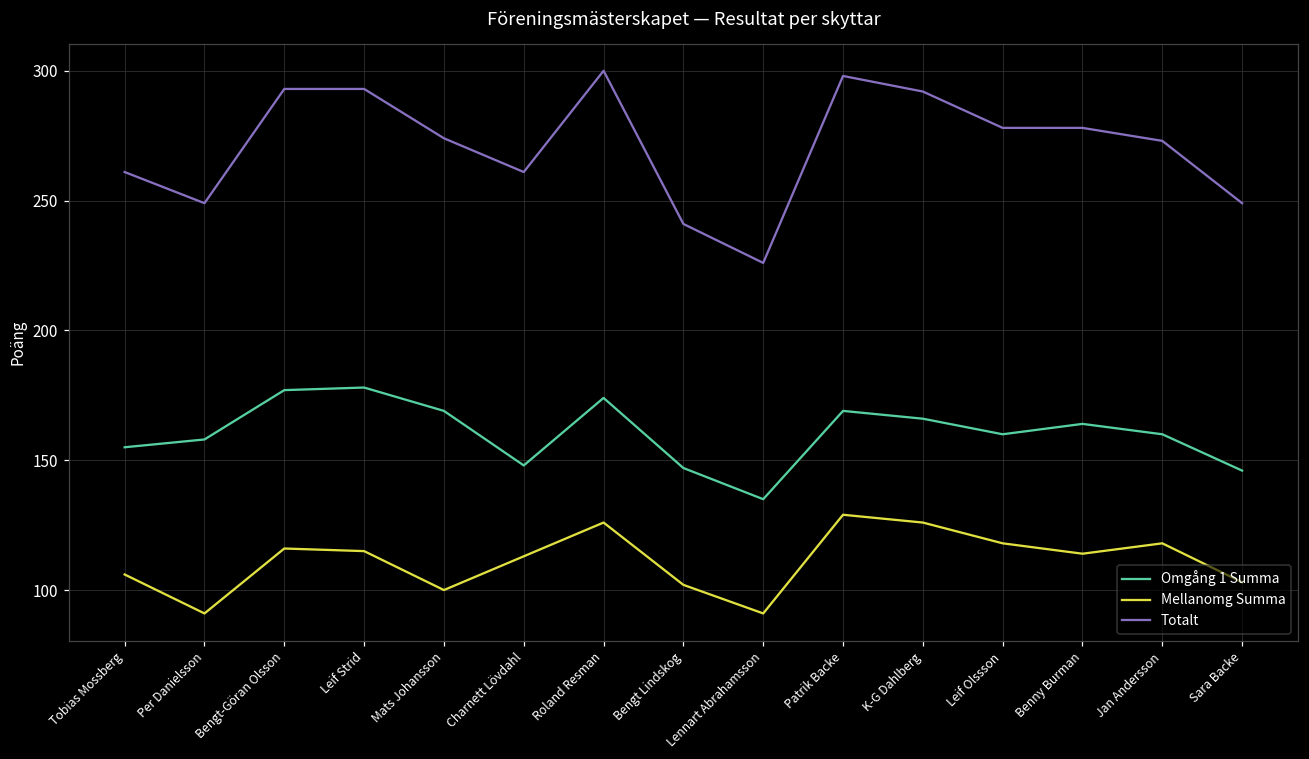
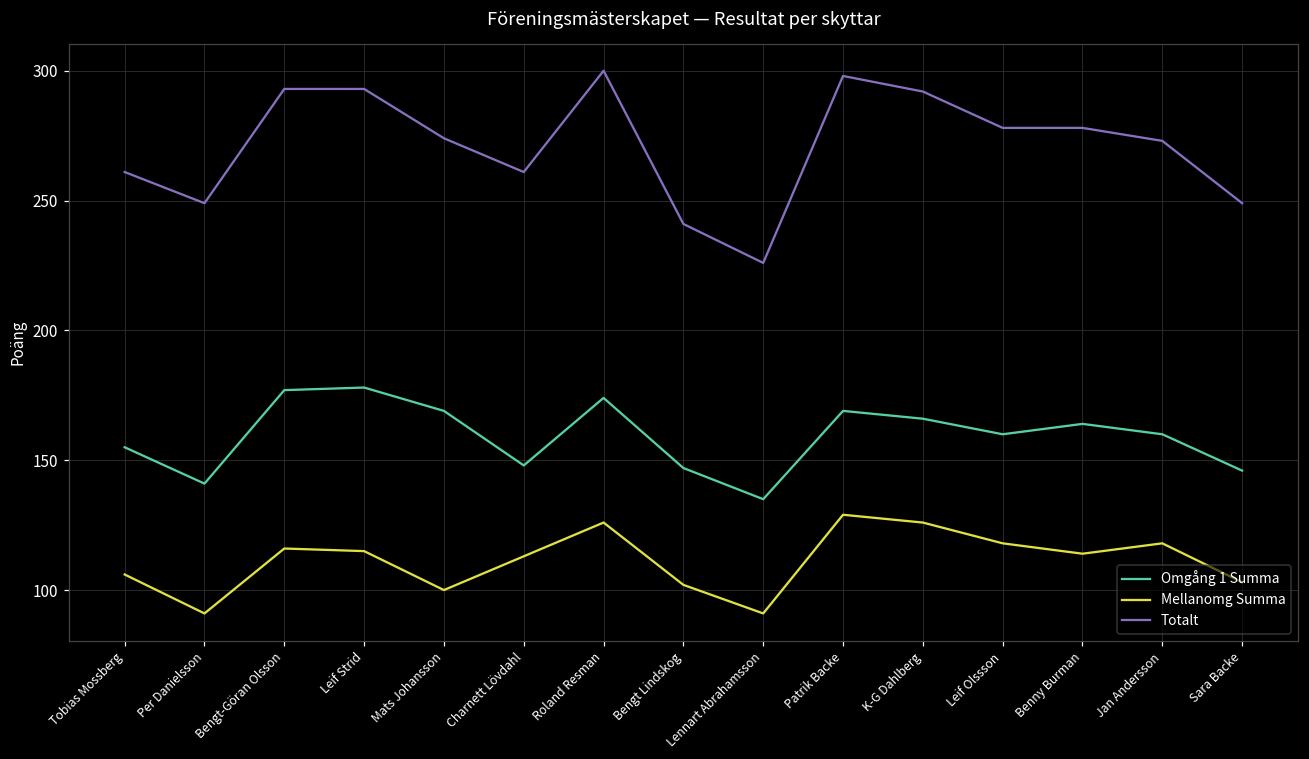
Omgång 1 Summa, Per Danielsson: 158 -> 141
